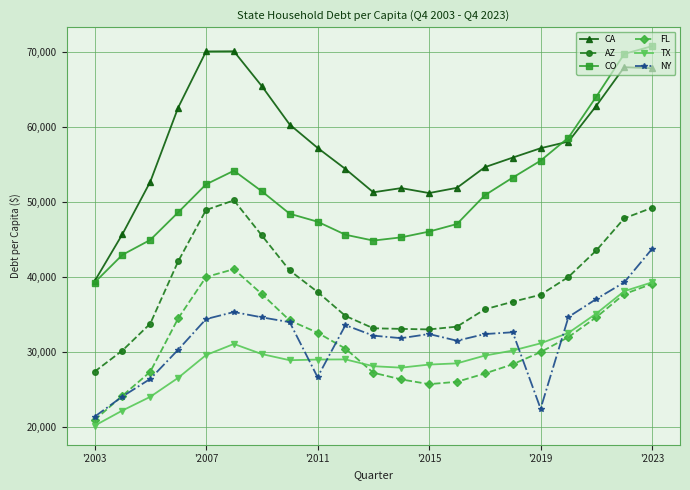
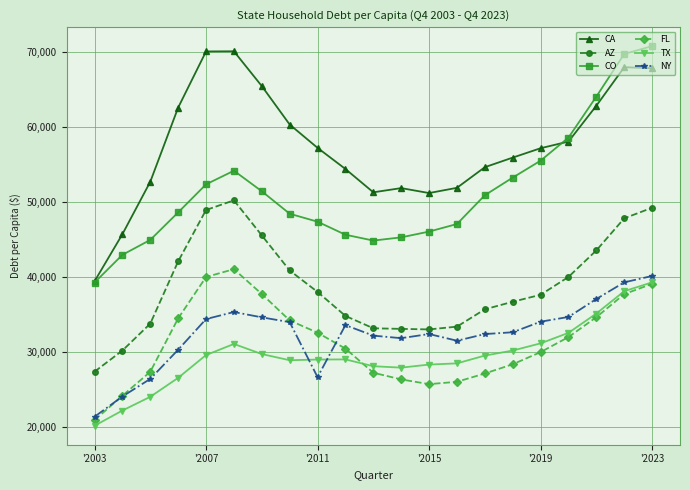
NY, '2019: 22,000 -> 34,000
NY, '2023: 44,000 -> 40,000
